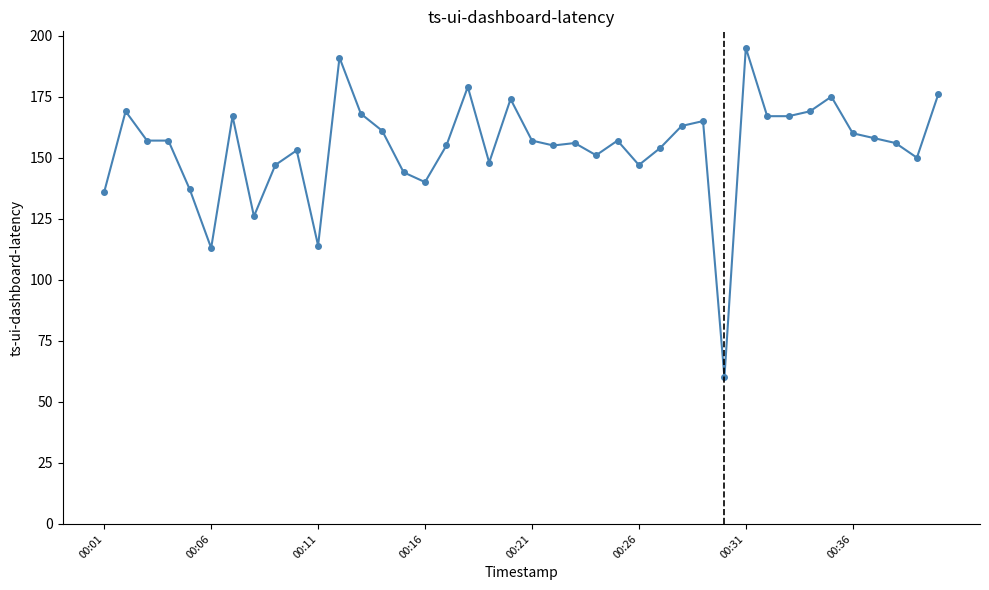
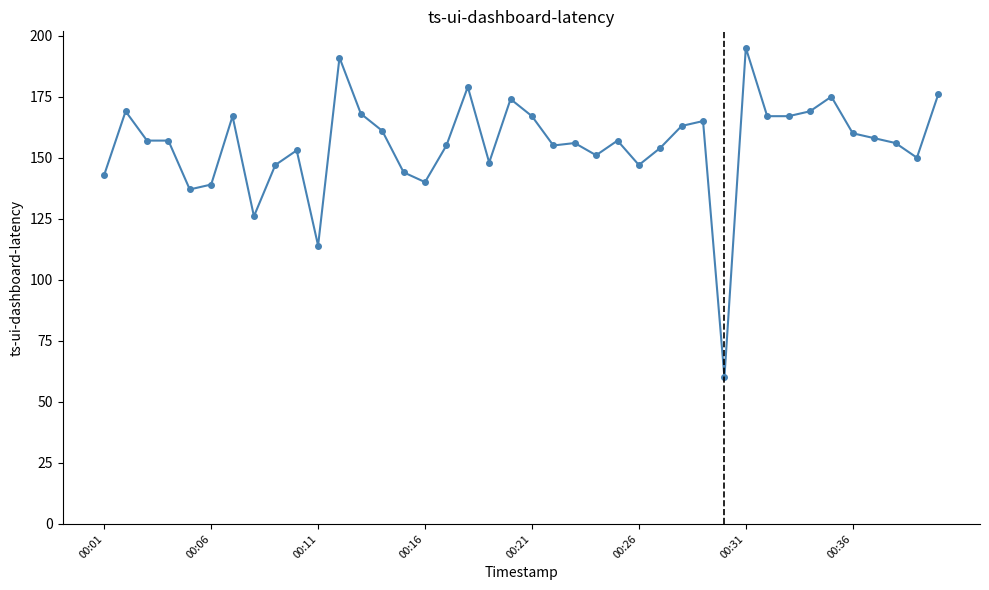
00:01: 136 -> 143
00:06: 113 -> 139
00:21: 157 -> 167
